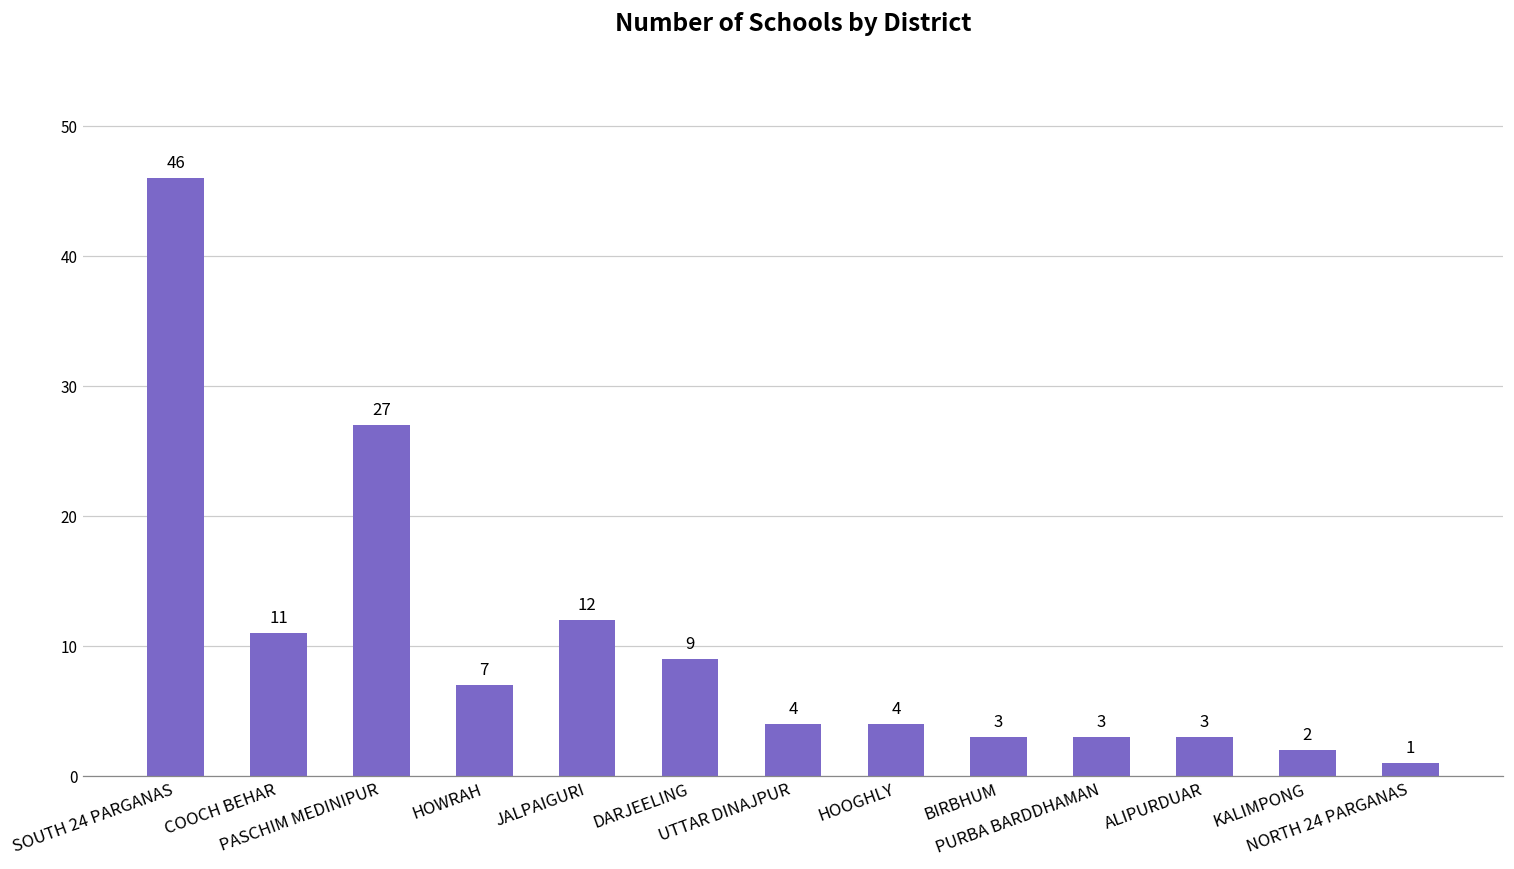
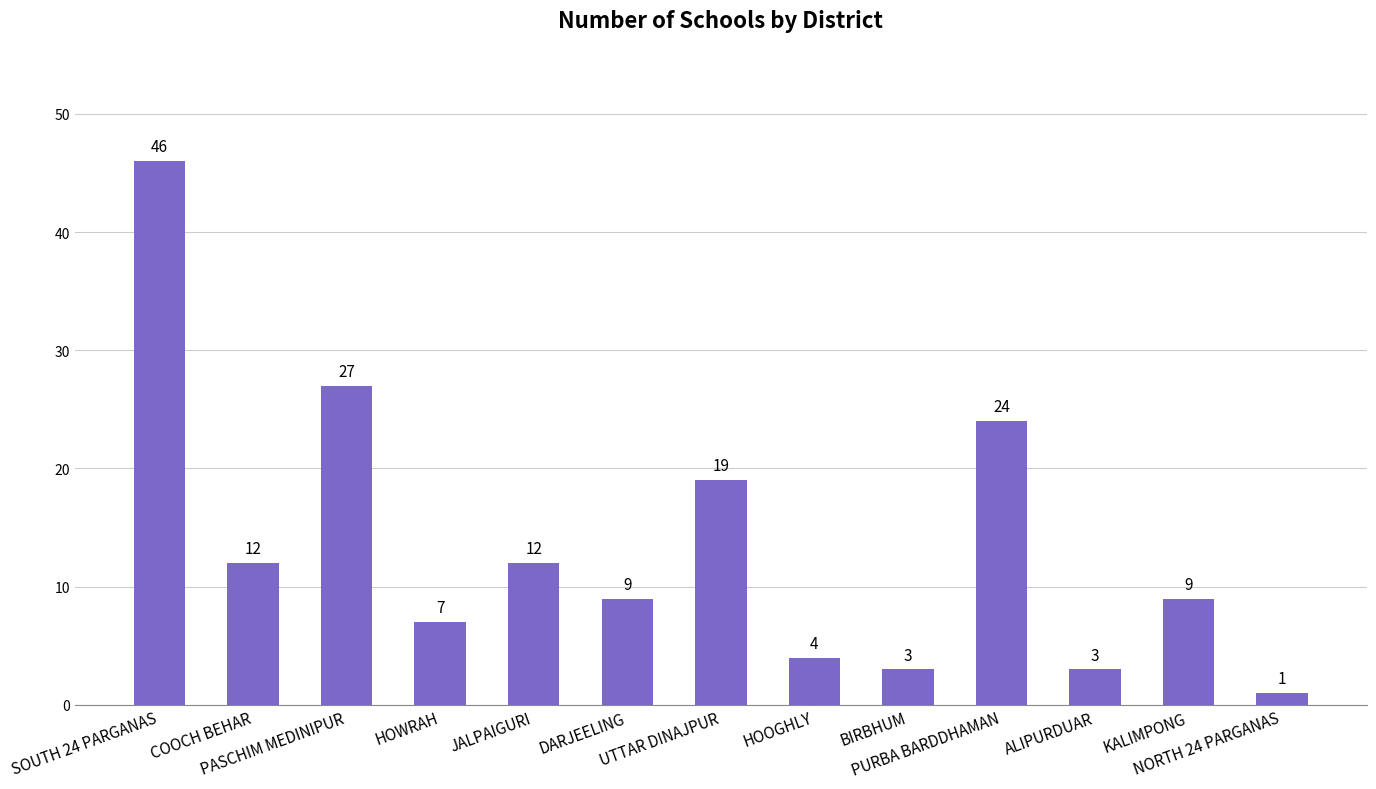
COOCH BEHAR: 11 -> 12
UTTAR DINAJPUR: 4 -> 19
PURBA BARDDHAMAN: 3 -> 24
KALIMPONG: 2 -> 9
